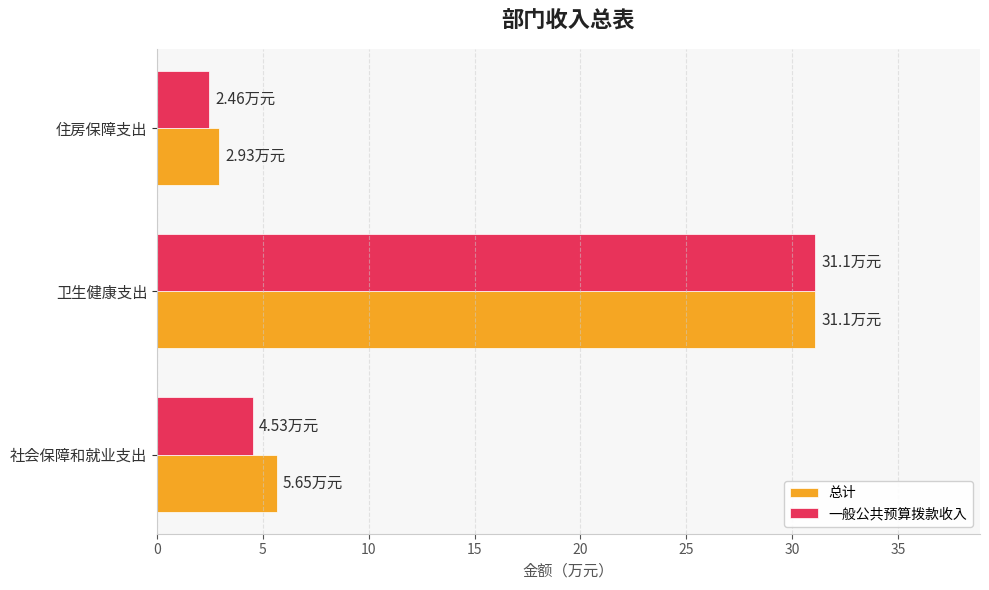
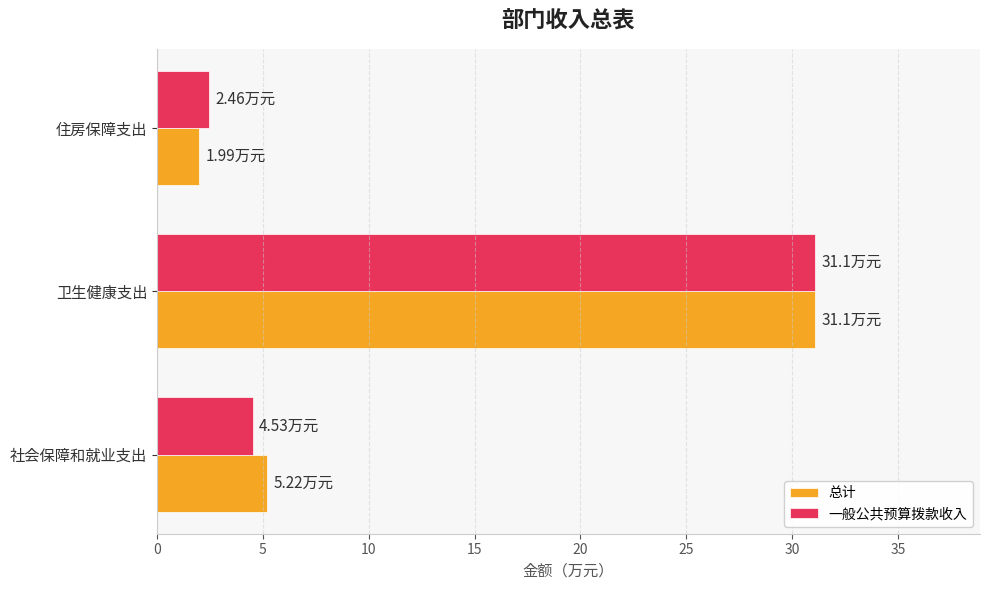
总计, 住房保障支出: 2.93 -> 1.99
总计, 社会保障和就业支出: 5.65 -> 5.22
